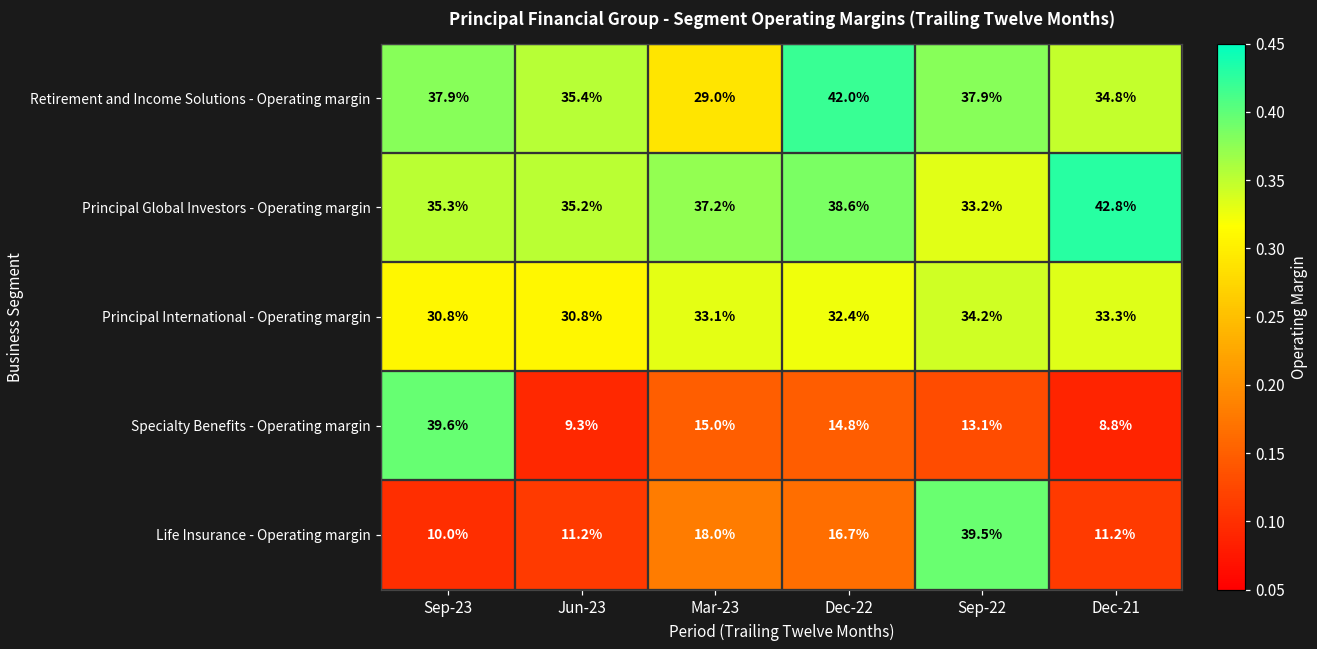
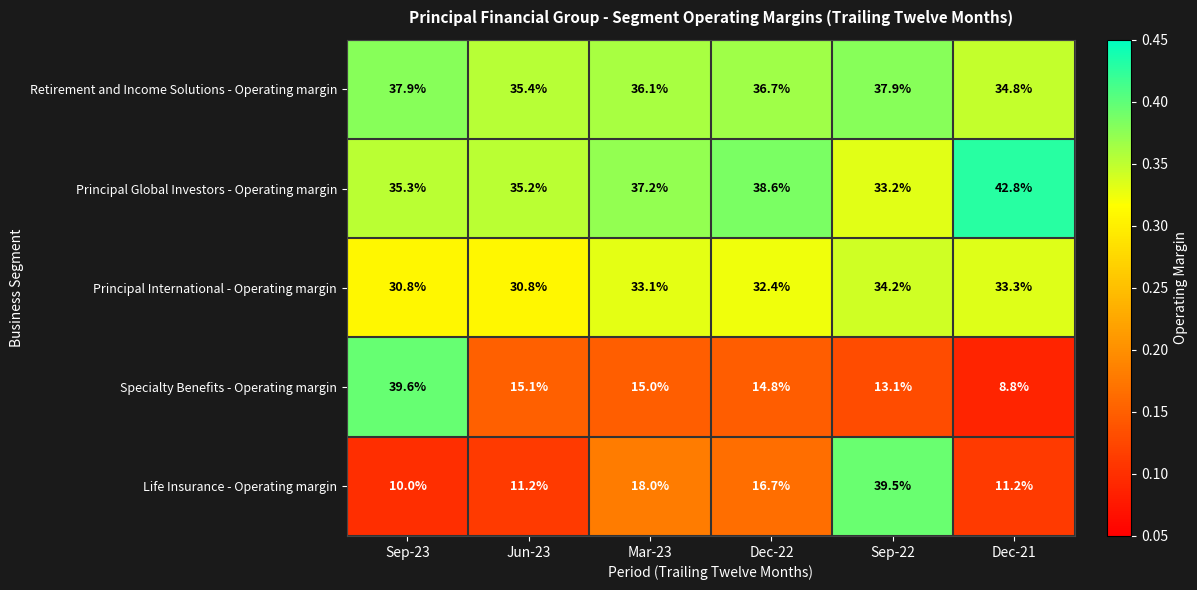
Retirement and Income Solutions - Operating margin, Mar-23: 29.0% -> 36.1%
Retirement and Income Solutions - Operating margin, Dec-22: 42.0% -> 36.7%
Specialty Benefits - Operating margin, Jun-23: 9.3% -> 15.1%
